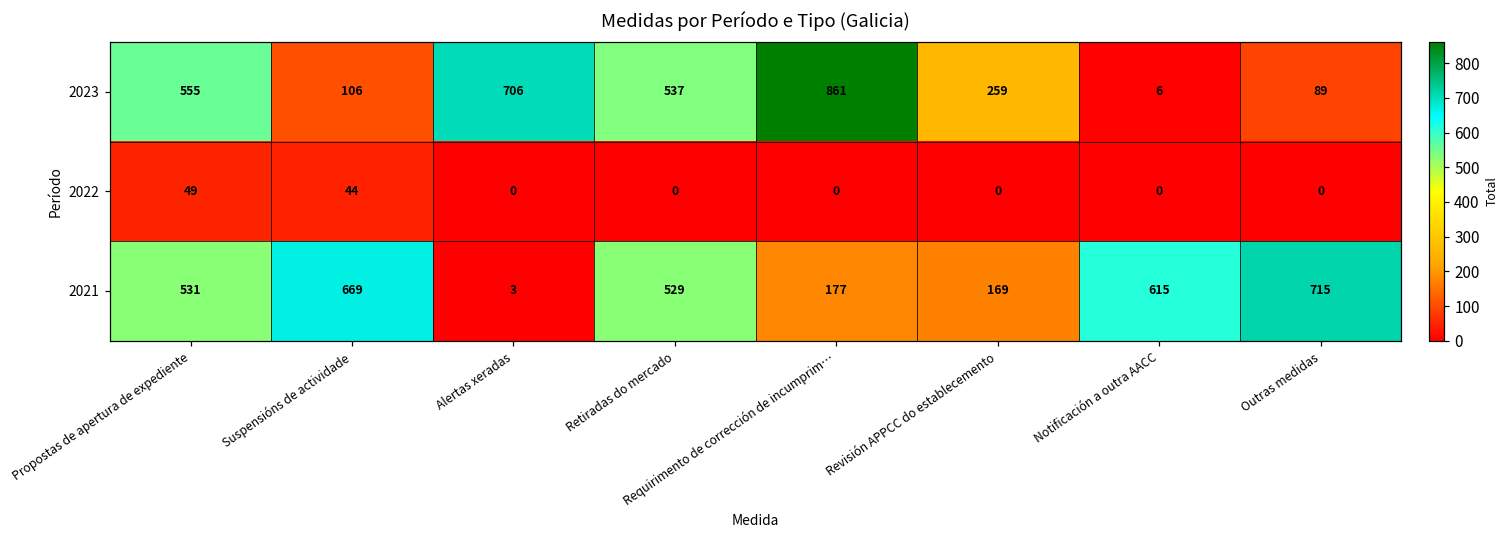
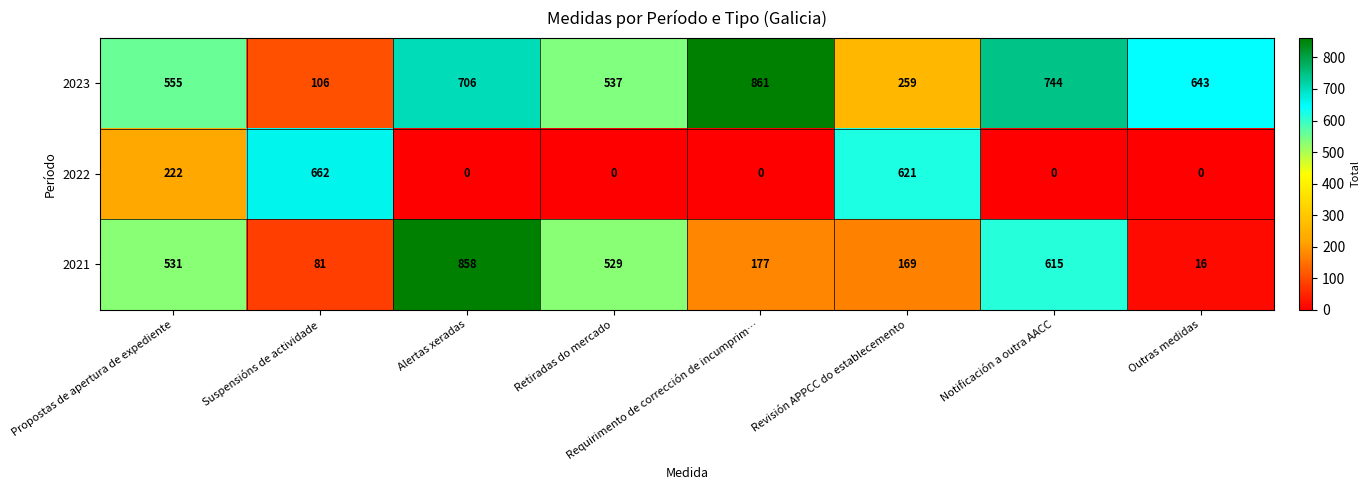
2023, Notificación a outra AACC: 6 -> 744
2023, Outras medidas: 89 -> 643
2022, Propostas de apertura de expediente: 49 -> 222
2022, Suspensións de actividade: 44 -> 662
2022, Revisión APPCC do establecemento: 0 -> 621
2021, Suspensións de actividade: 669 -> 81
2021, Alertas xeradas: 3 -> 858
2021, Outras medidas: 715 -> 16
